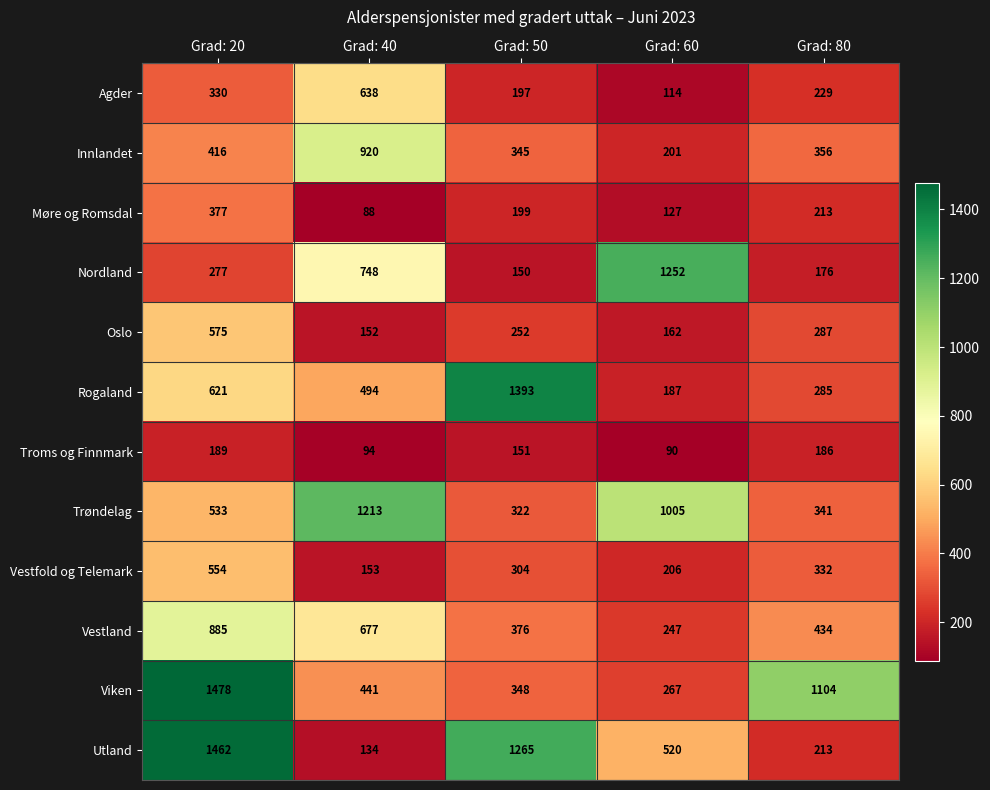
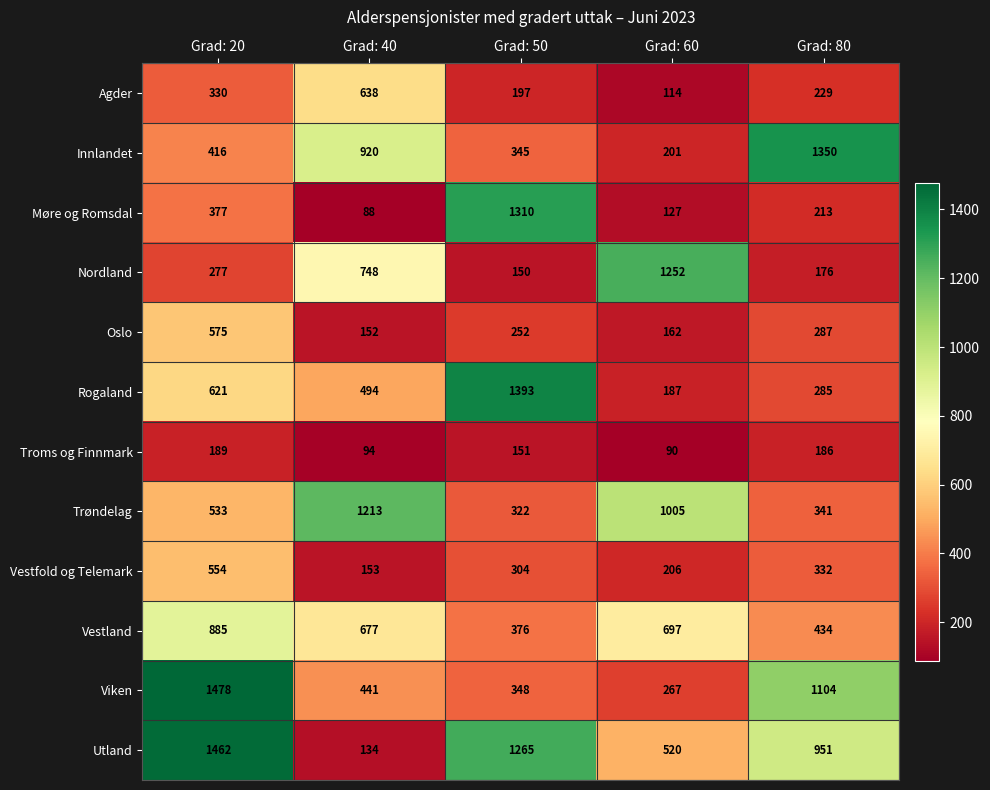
Innlandet, Grad: 80: 356 -> 1350
Møre og Romsdal, Grad: 50: 199 -> 1310
Vestland, Grad: 60: 247 -> 697
Utland, Grad: 80: 213 -> 951
